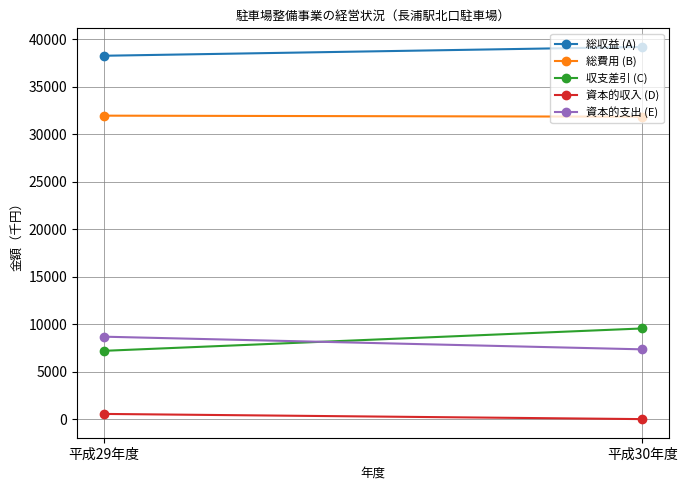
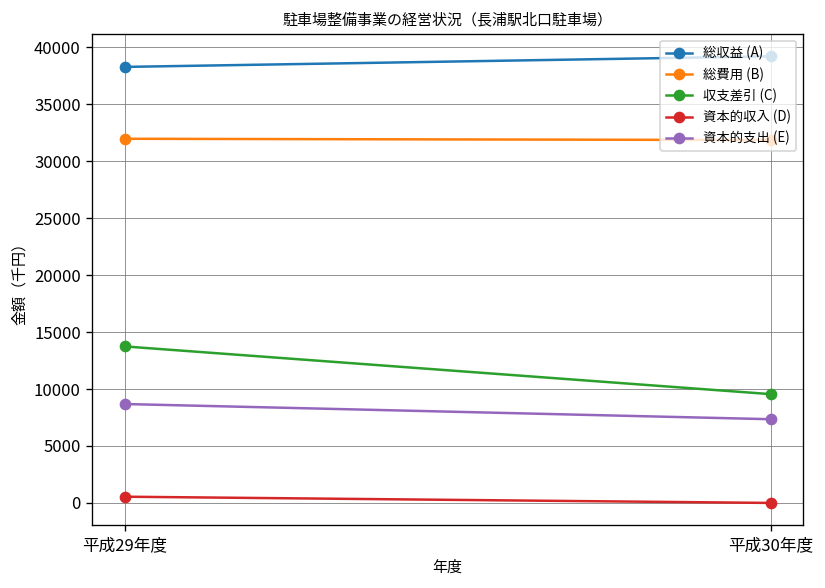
収支差引 (C), 平成29年度: 7000 -> 14000
